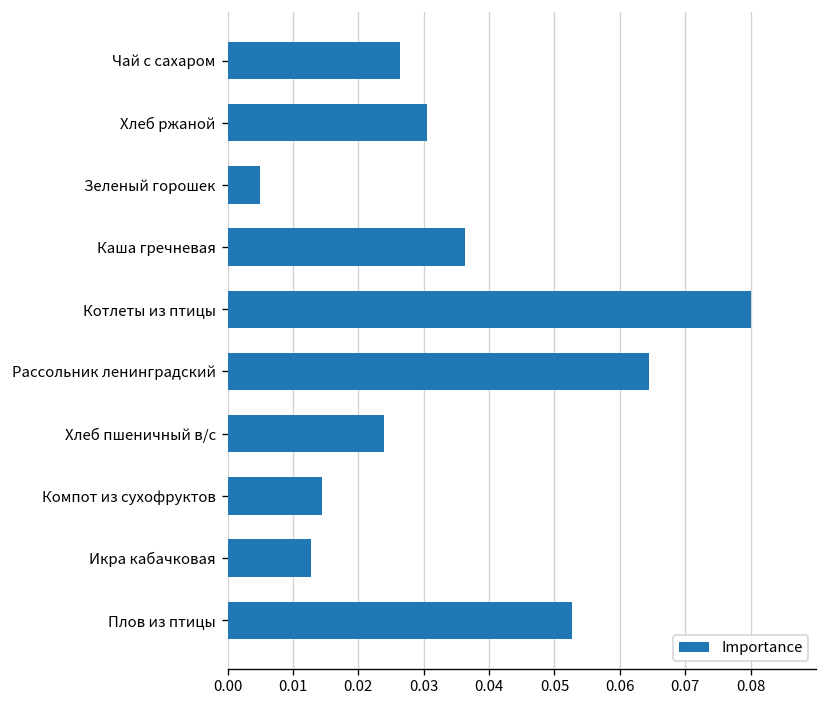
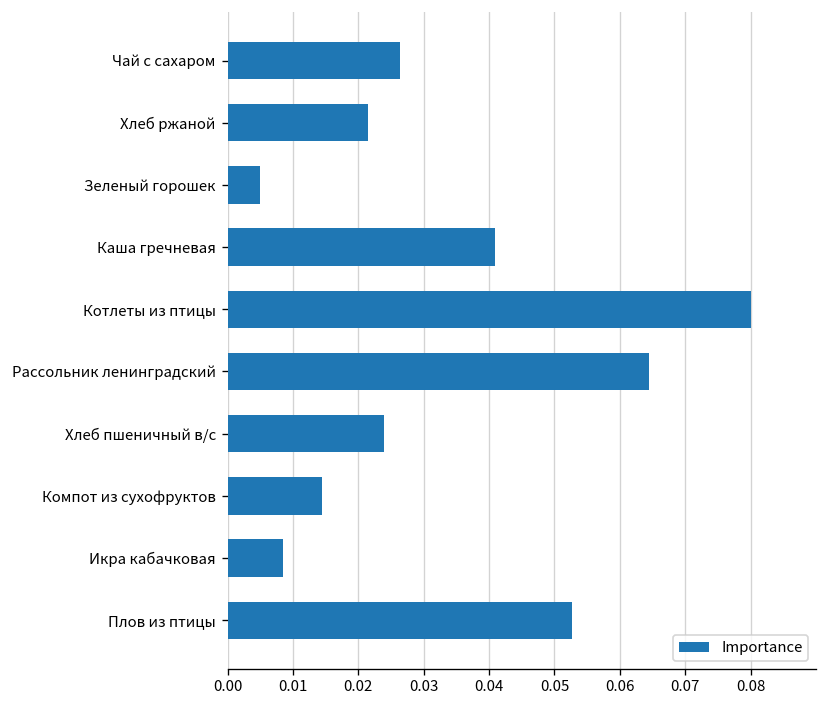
Хлеб ржаной: 0.030 -> 0.021
Каша гречневая: 0.036 -> 0.041
Икра кабачковая: 0.013 -> 0.008
